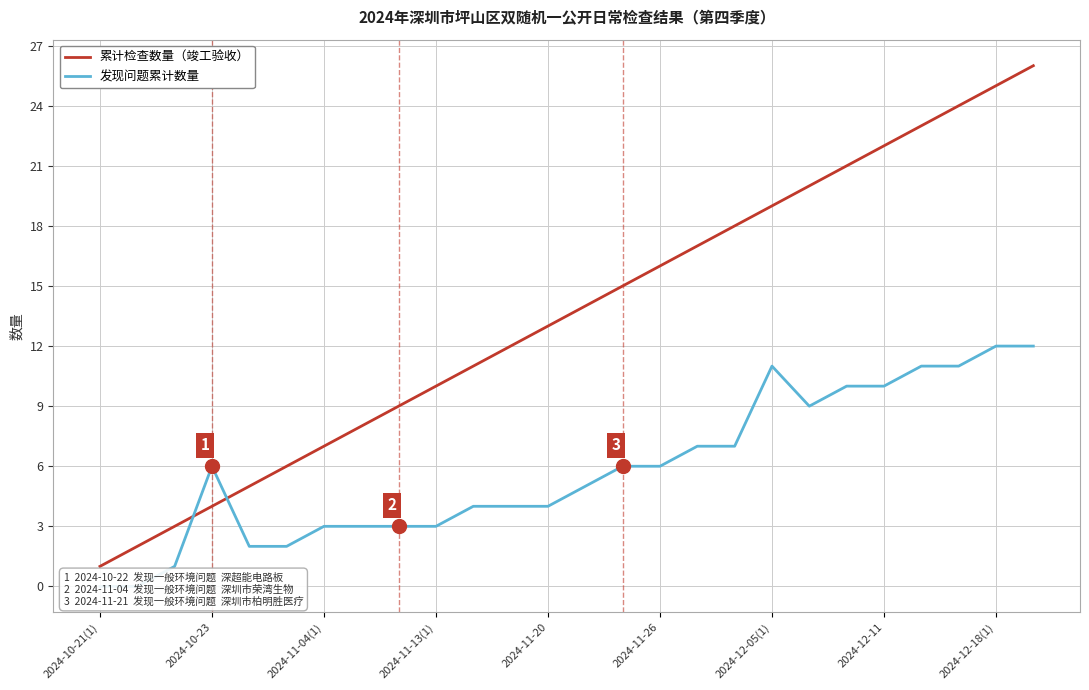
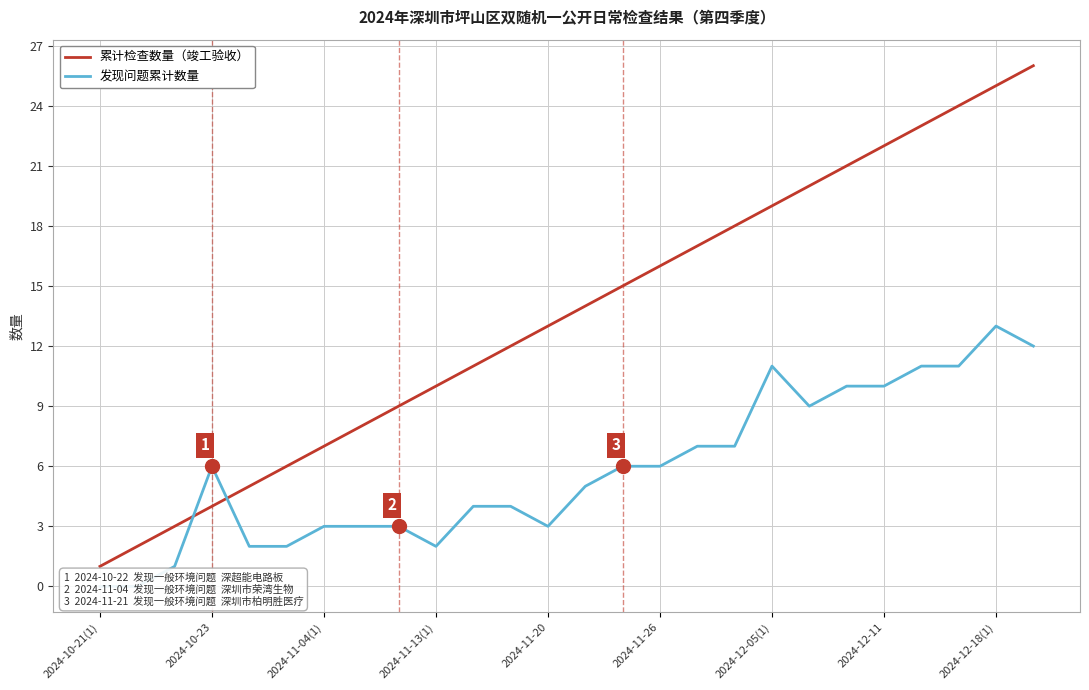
发现问题累计数量, 2024-11-13(1): 3 -> 2
发现问题累计数量, 2024-11-20: 4 -> 3
发现问题累计数量, 2024-12-18(1): 12 -> 13
